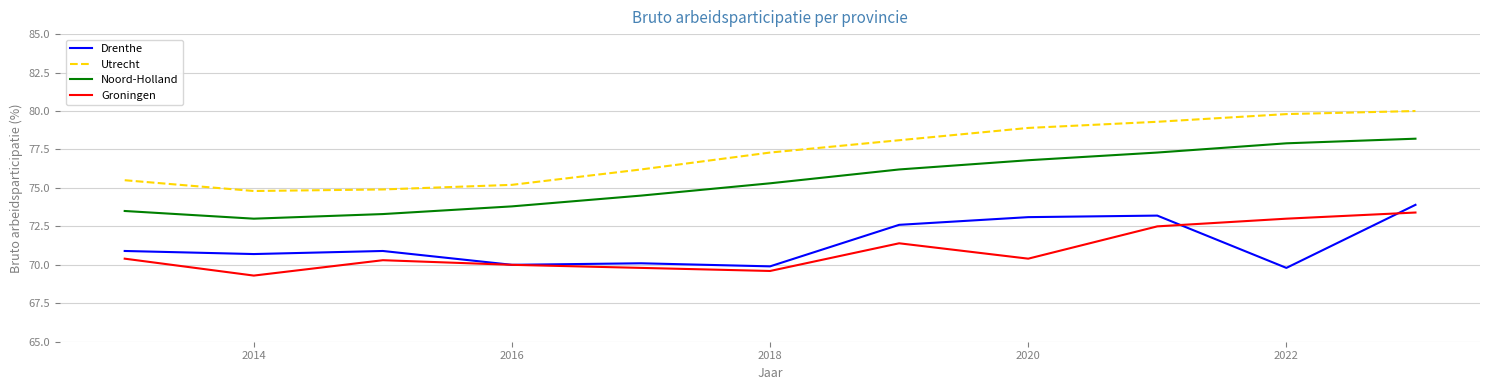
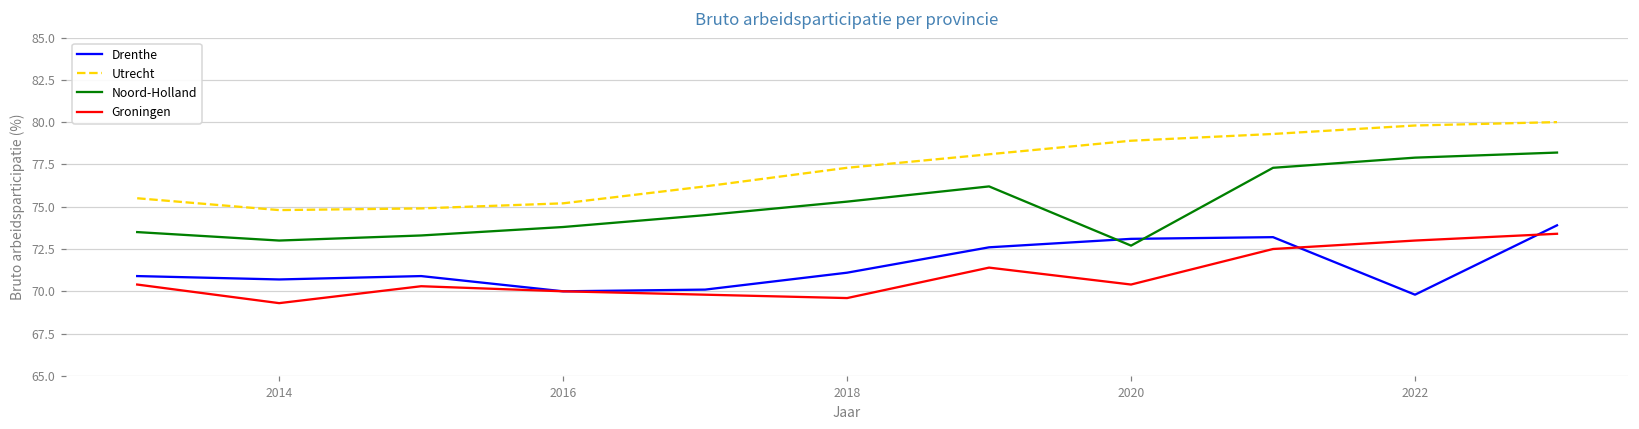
Drenthe, 2018: 69.9 -> 71.1
Noord-Holland, 2020: 76.8 -> 72.7
